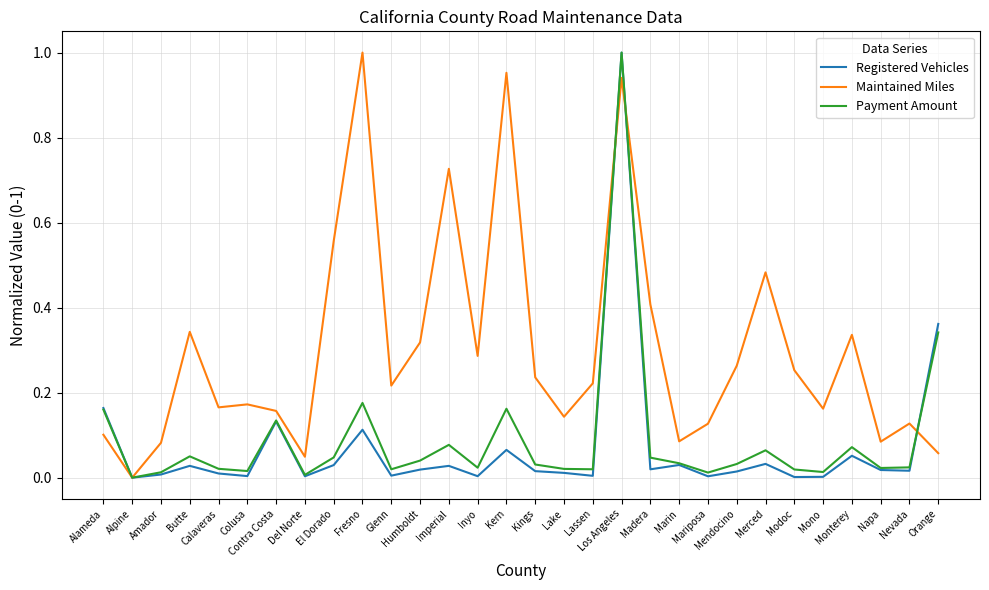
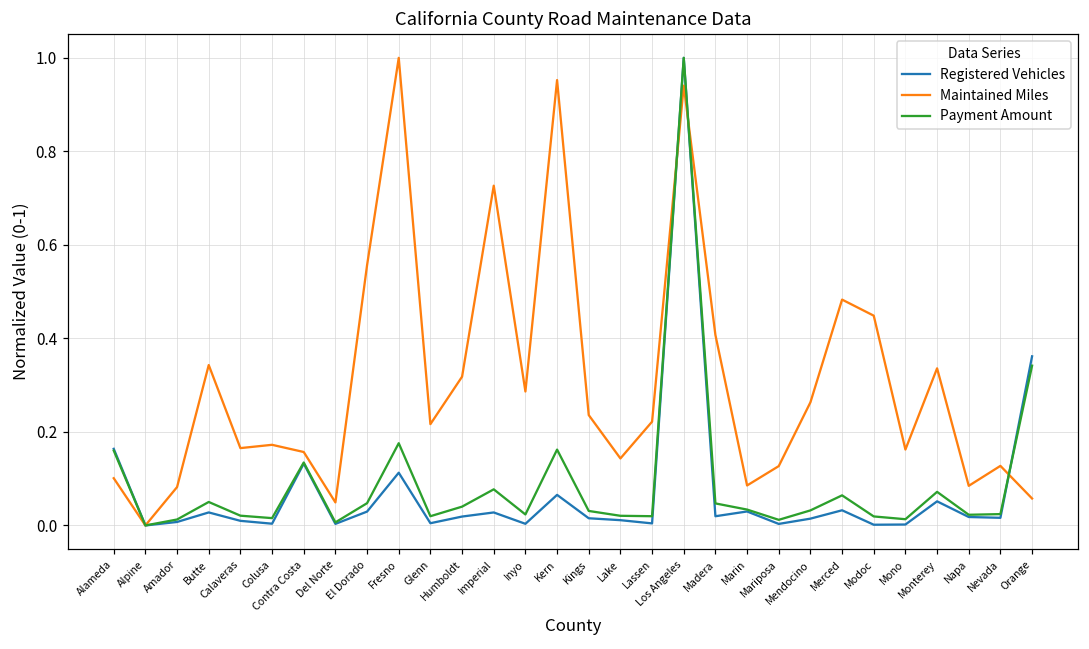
Maintained Miles, Modoc: 0.25 -> 0.45
